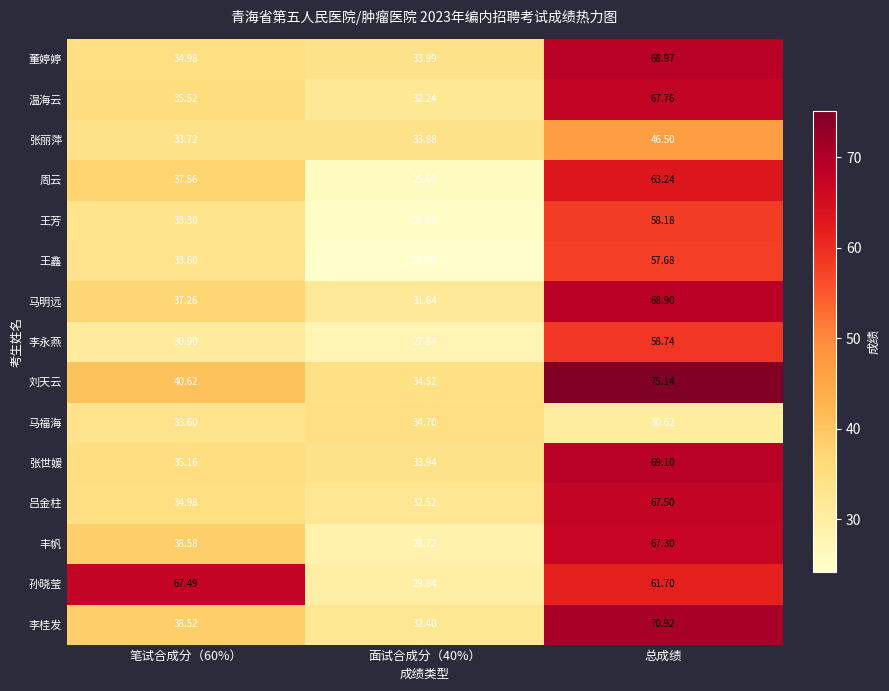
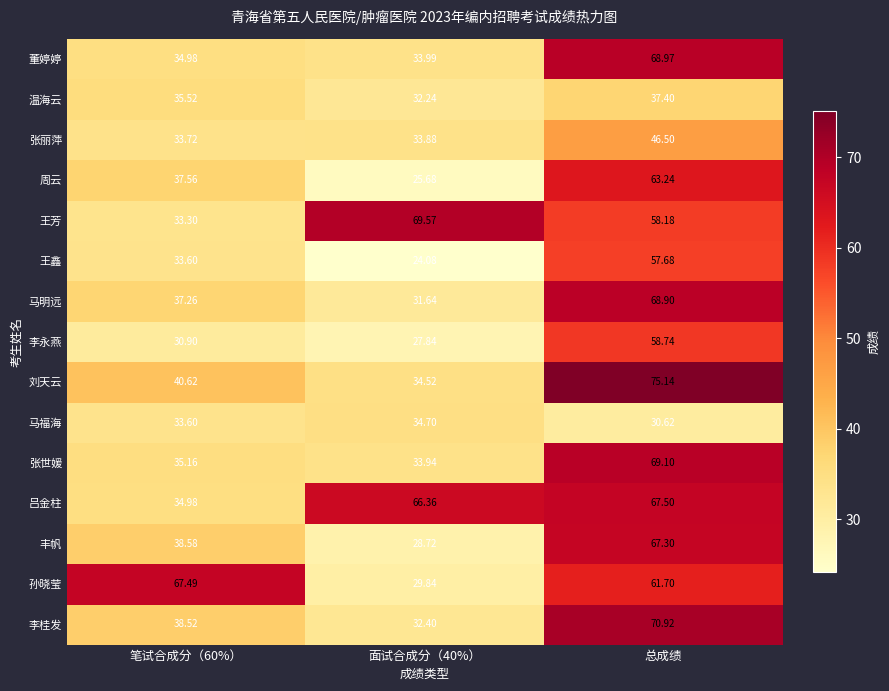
温海云, 总成绩: 67.76 -> 37.40
王芳, 面试合成分（40%）: 24.88 -> 69.57
吕金柱, 面试合成分（40%）: 32.52 -> 66.36
